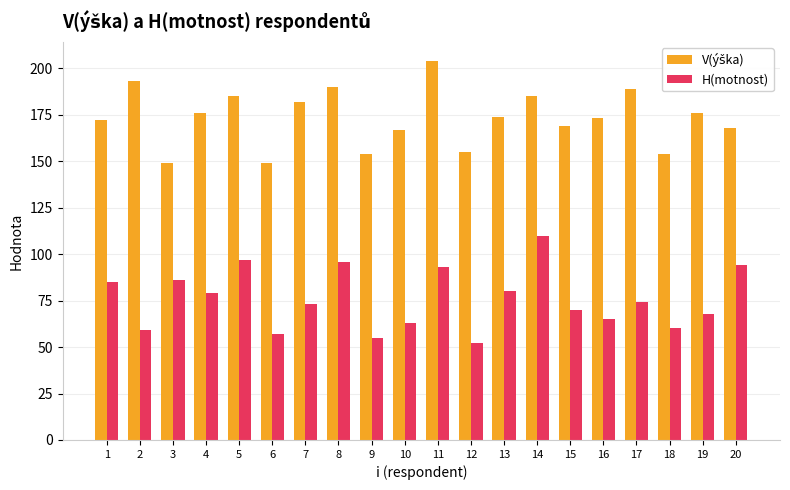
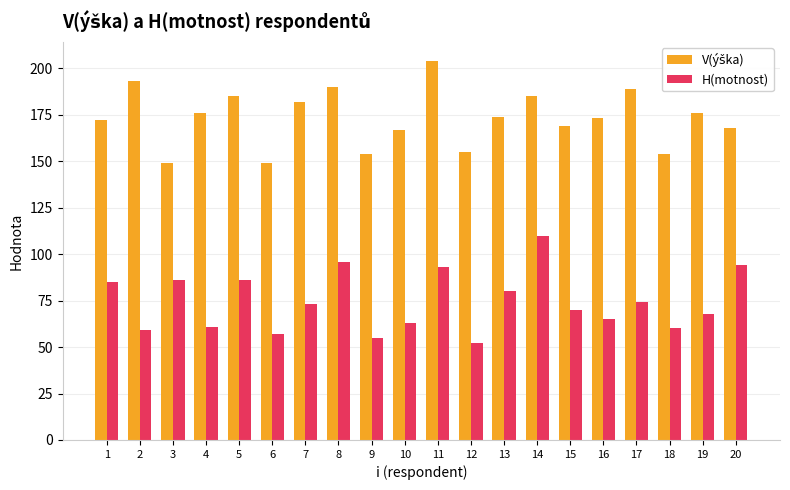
H(motnost), 4: 79 -> 61
H(motnost), 5: 97 -> 86
